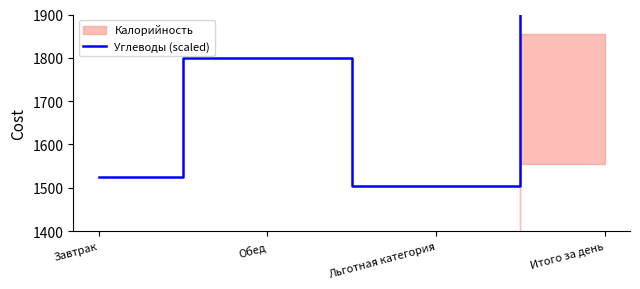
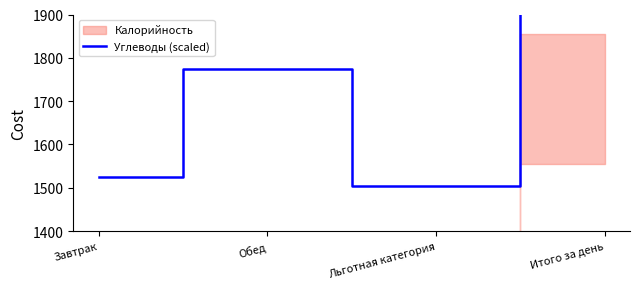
Углеводы (scaled), Обед: 1800 -> 1780
